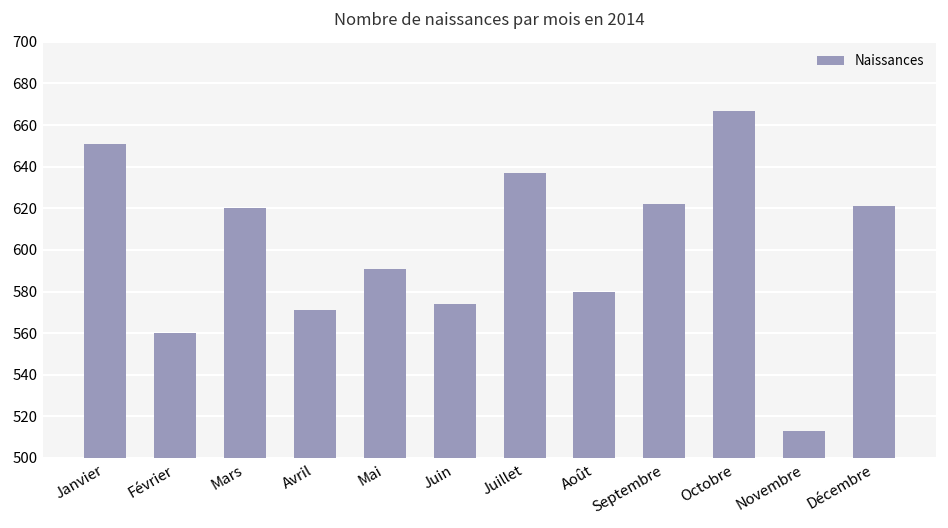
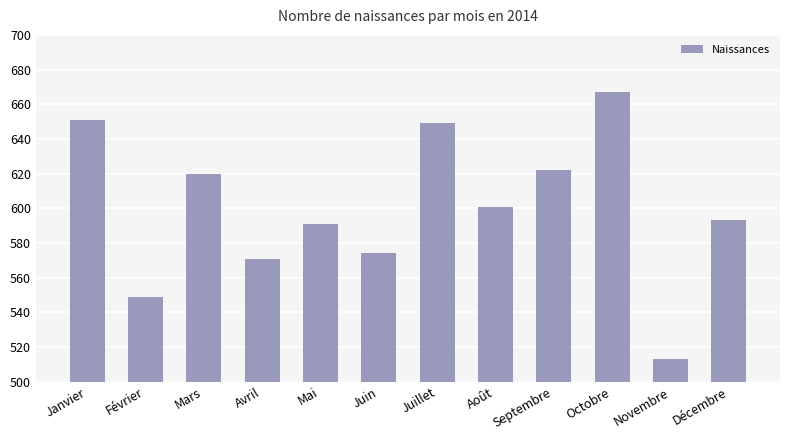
Février: 560 -> 549
Juillet: 637 -> 649
Août: 580 -> 601
Décembre: 621 -> 593
